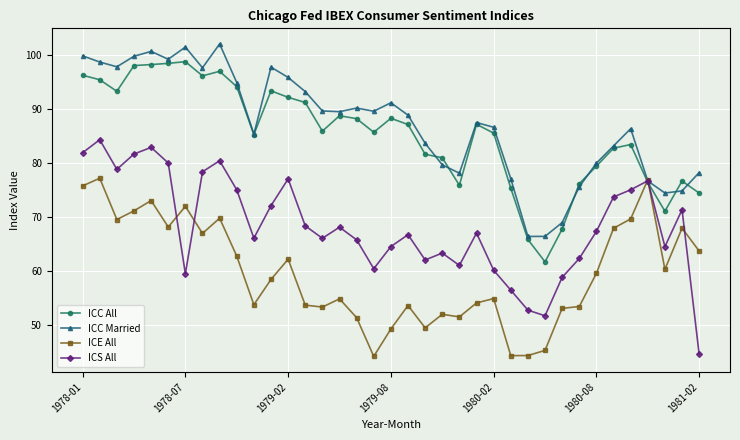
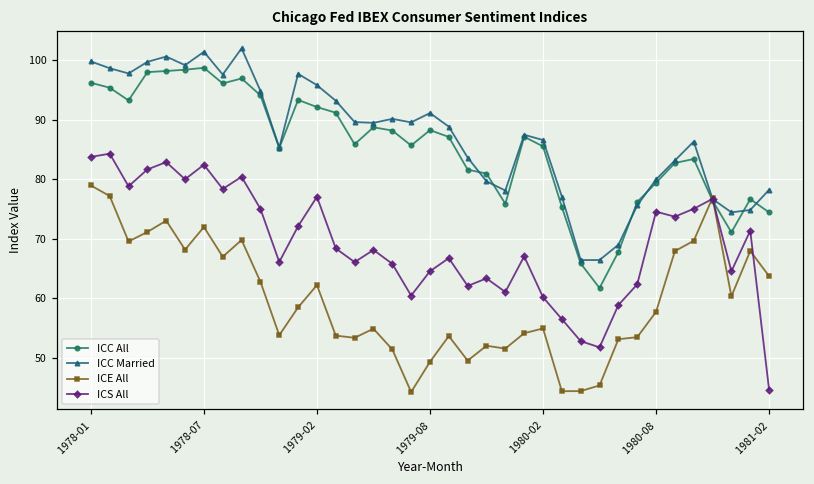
ICE All, 1978-01: 76 -> 79
ICS All, 1978-01: 82 -> 84
ICS All, 1978-07: 60 -> 82
ICE All, 1980-08: 60 -> 58
ICS All, 1980-08: 67 -> 75
